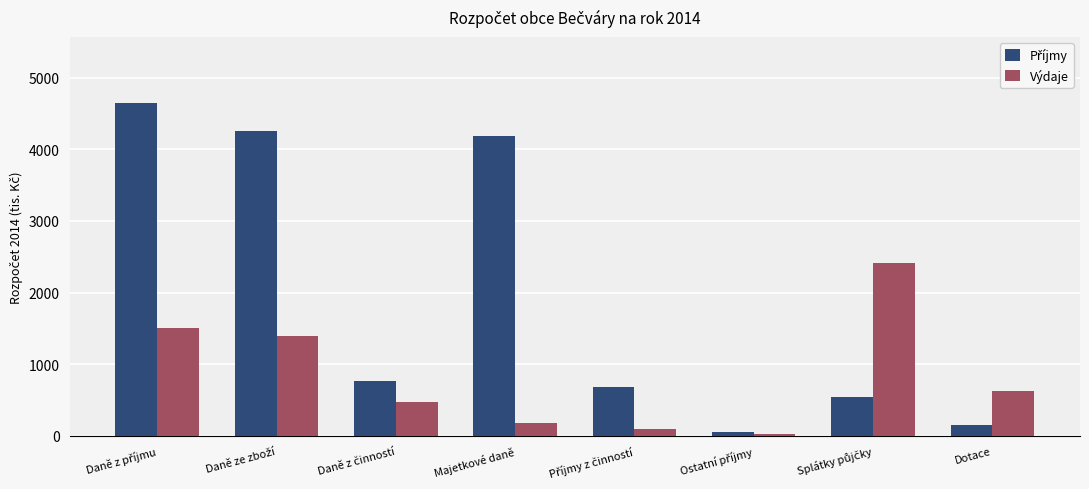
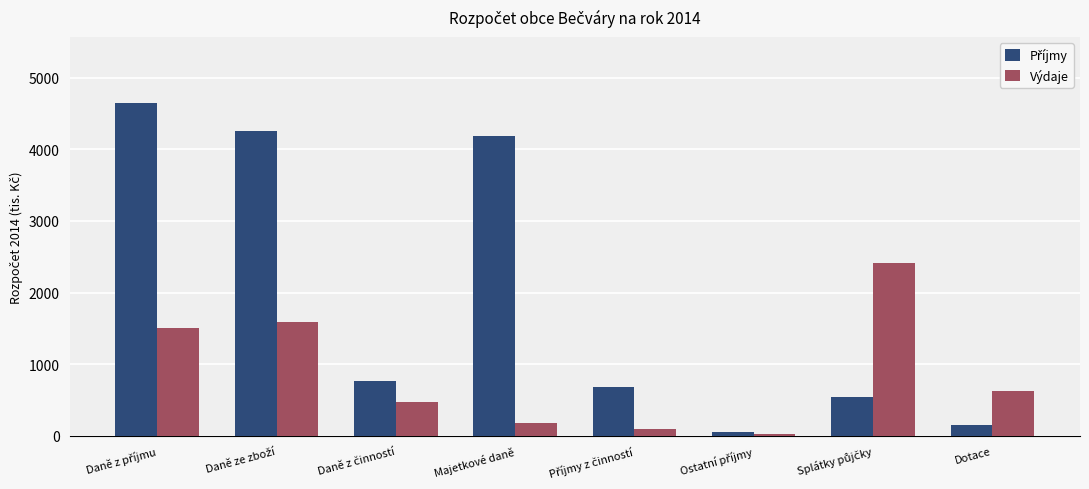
Výdaje, Daně ze zboží: 1400 -> 1600
